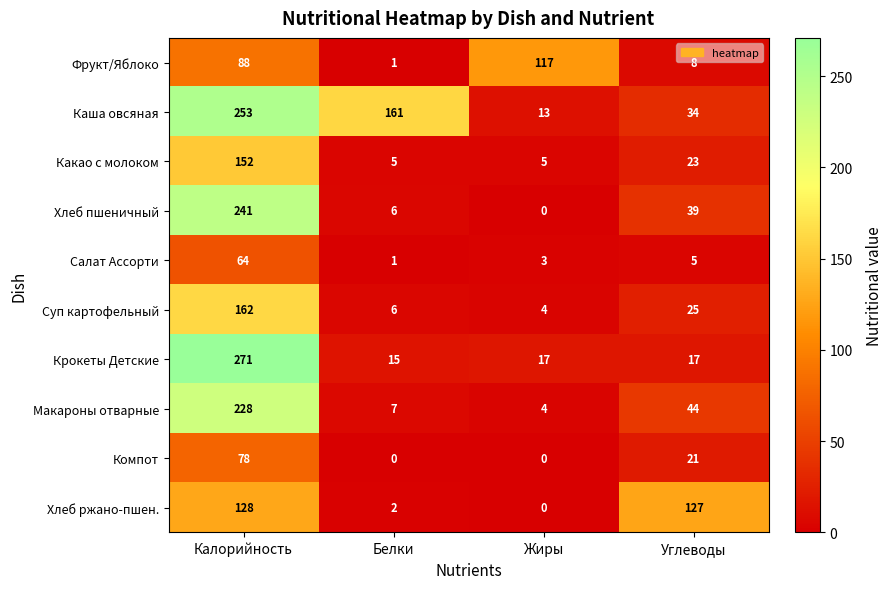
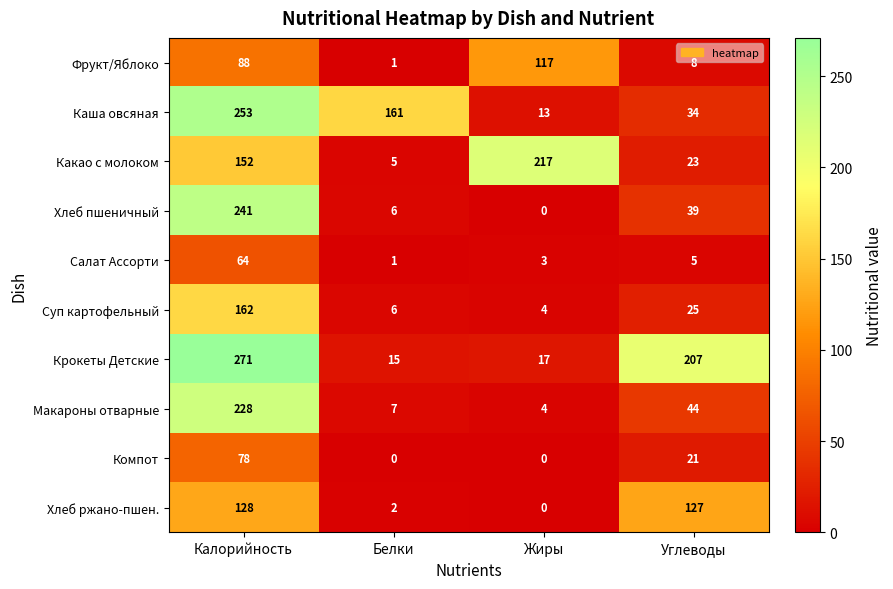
Какао с молоком, Жиры: 5 -> 217
Крокеты Детские, Углеводы: 17 -> 207
